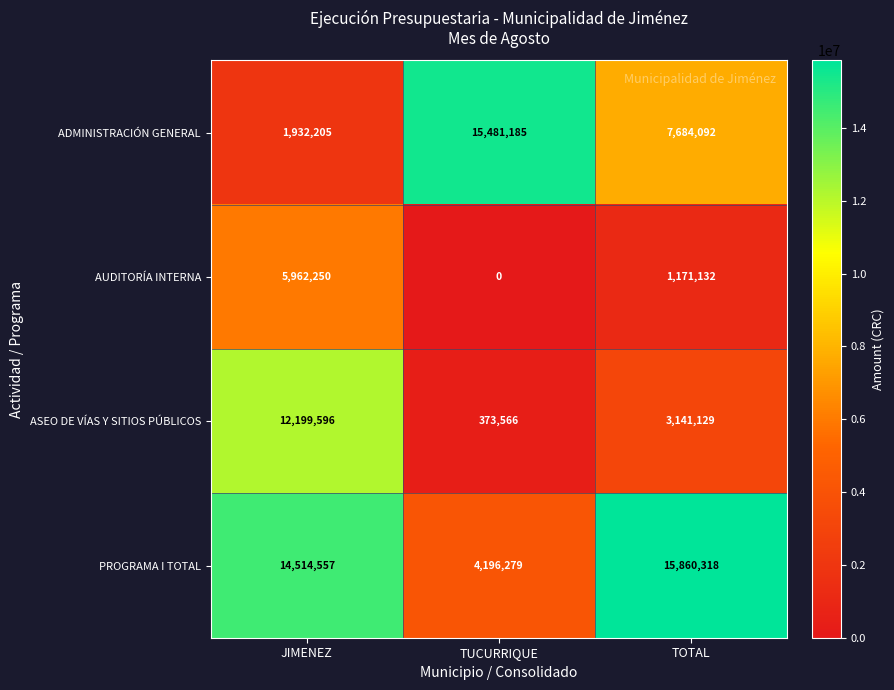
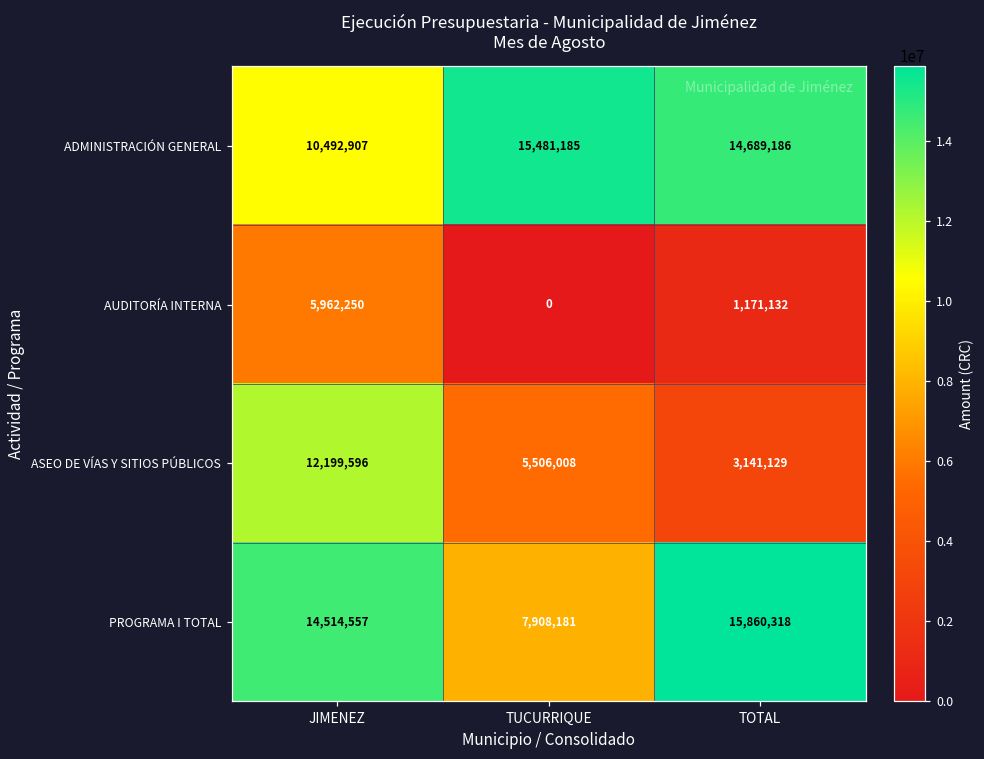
ADMINISTRACIÓN GENERAL, JIMENEZ: 1,932,205 -> 10,492,907
ADMINISTRACIÓN GENERAL, TOTAL: 7,684,092 -> 14,689,186
ASEO DE VÍAS Y SITIOS PÚBLICOS, TUCURRIQUE: 373,566 -> 5,506,008
PROGRAMA I TOTAL, TUCURRIQUE: 4,196,279 -> 7,908,181
